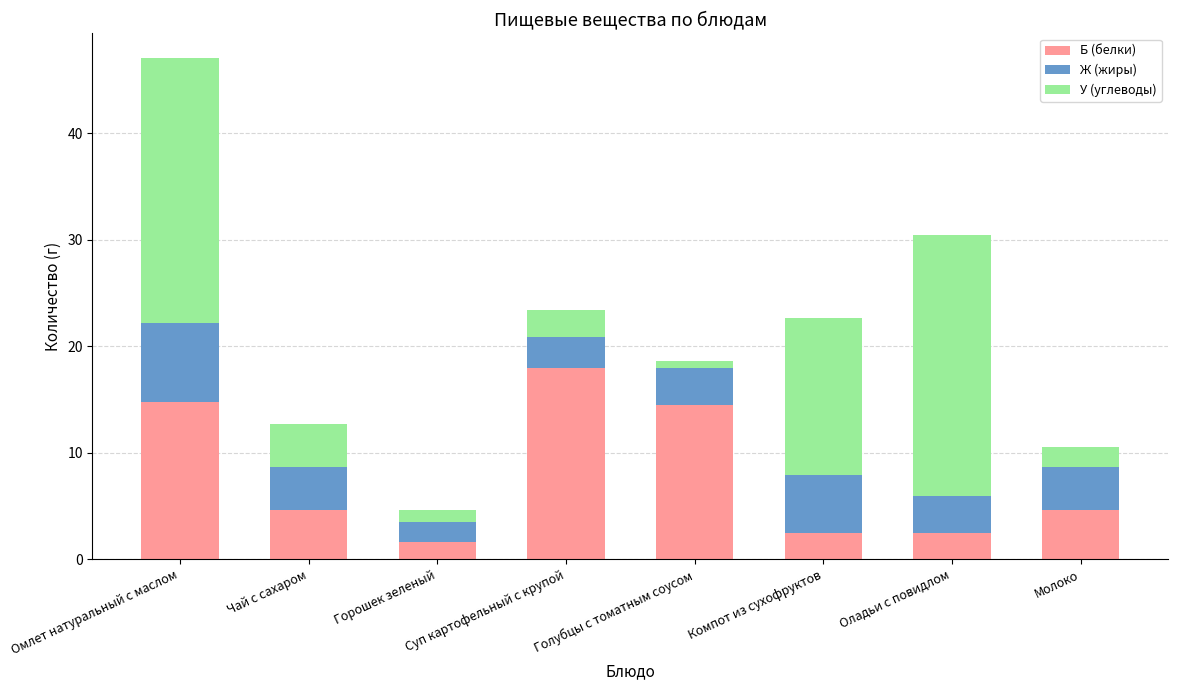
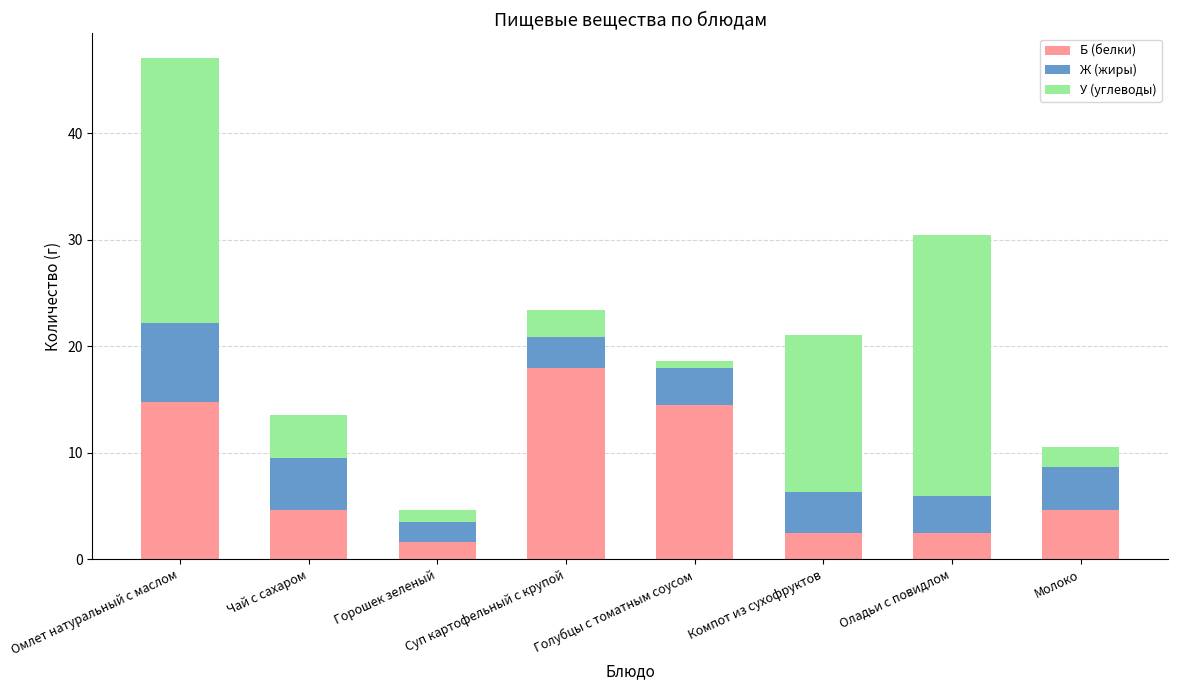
Ж (жиры), Чай с сахаром: 4.1 -> 4.9
Ж (жиры), Компот из сухофруктов: 5.5 -> 3.8
